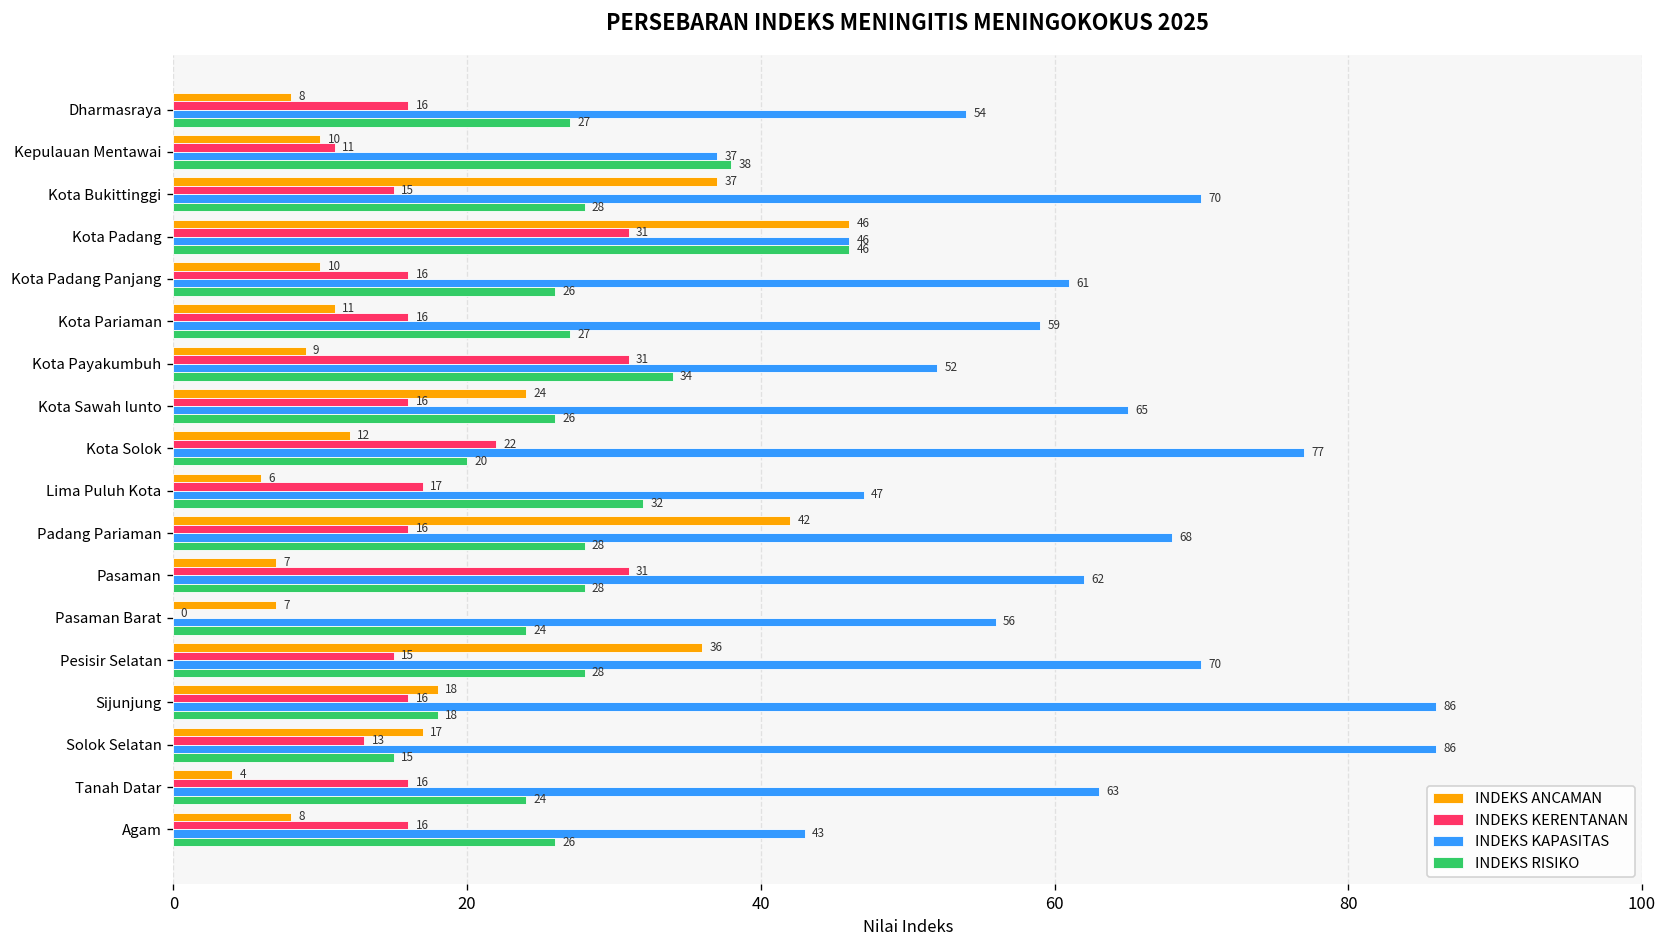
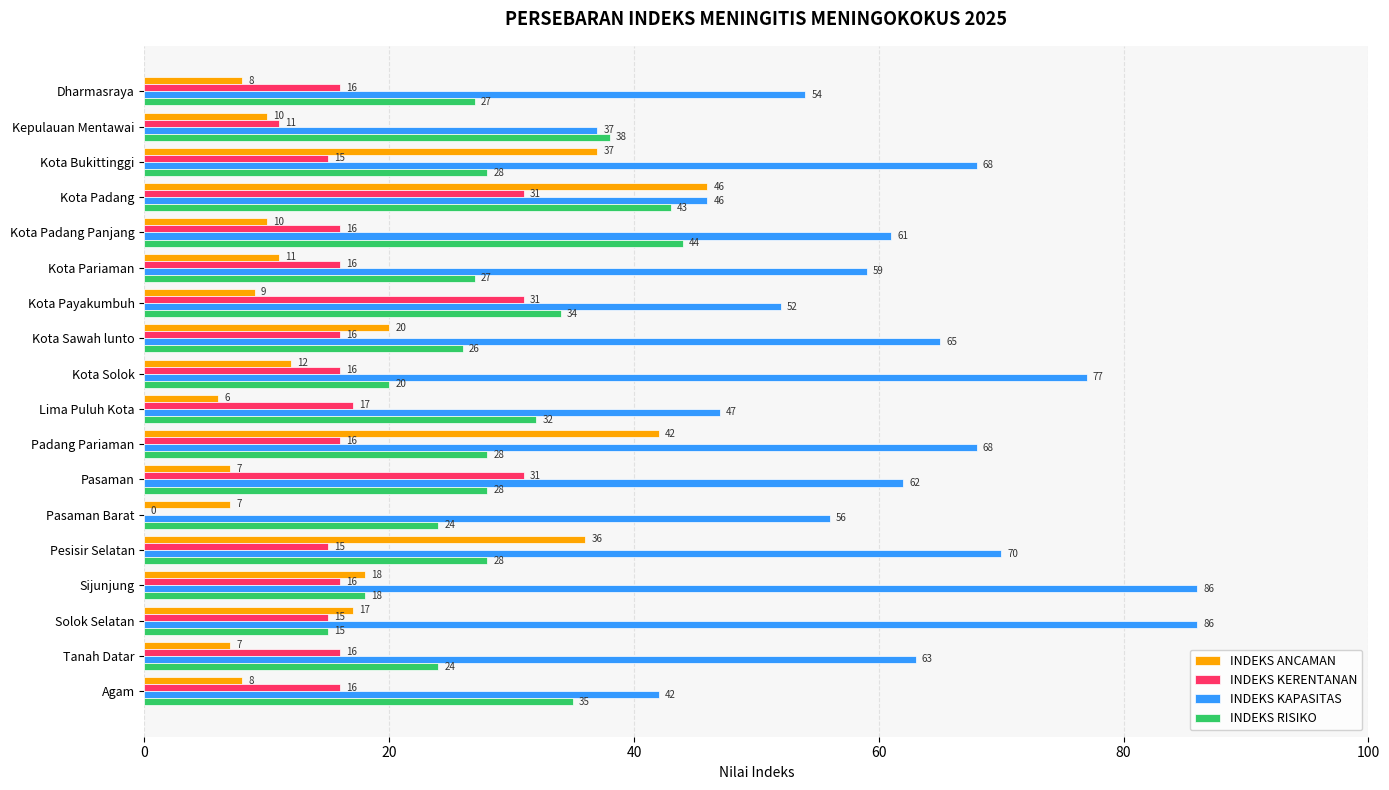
INDEKS KAPASITAS, Kota Bukittinggi: 70 -> 68
INDEKS RISIKO, Kota Padang: 46 -> 43
INDEKS RISIKO, Kota Padang Panjang: 26 -> 44
INDEKS ANCAMAN, Kota Sawah lunto: 24 -> 20
INDEKS KERENTANAN, Kota Solok: 22 -> 16
INDEKS KERENTANAN, Solok Selatan: 13 -> 15
INDEKS ANCAMAN, Tanah Datar: 4 -> 7
INDEKS KAPASITAS, Agam: 43 -> 42
INDEKS RISIKO, Agam: 26 -> 35
